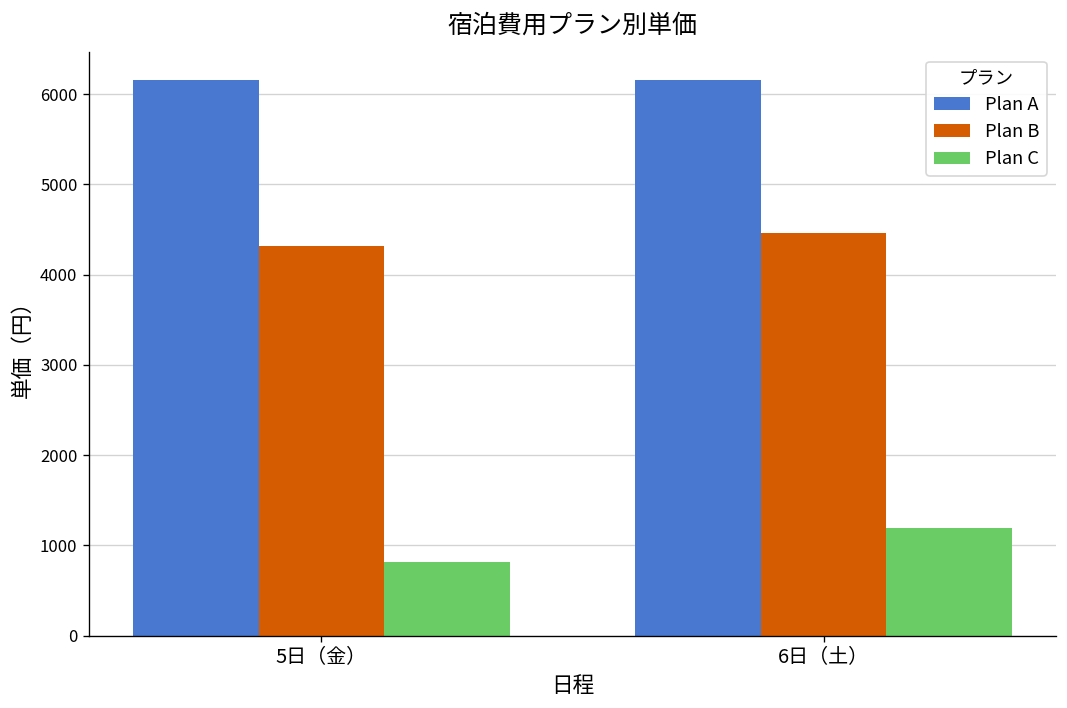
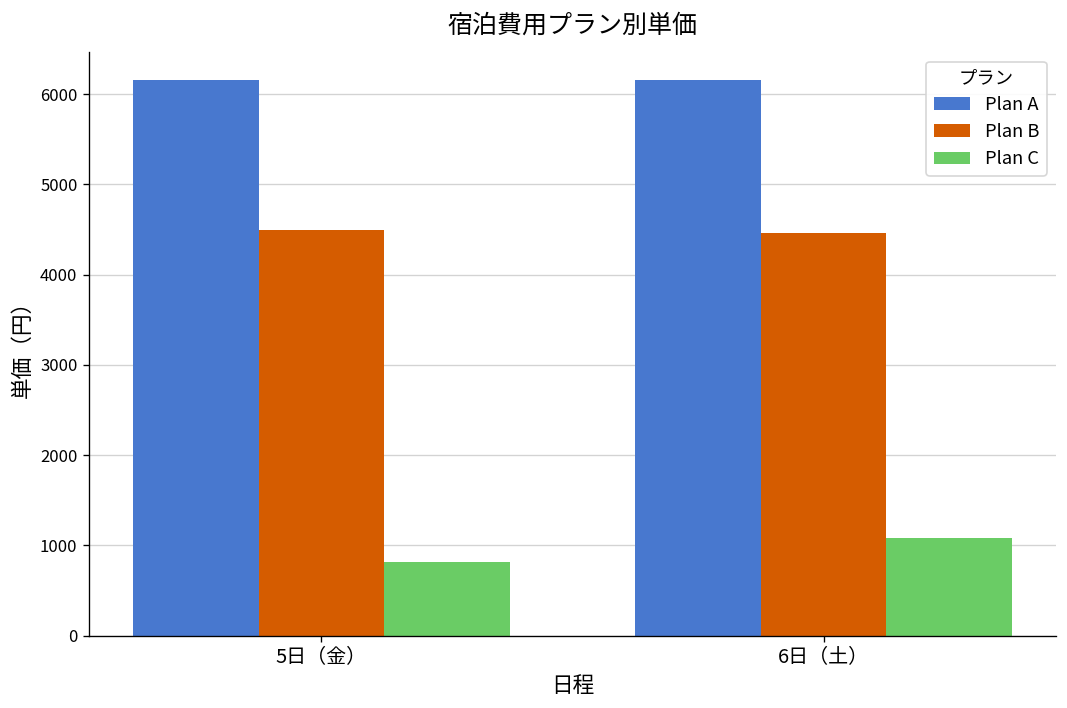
Plan B, 5日（金）: 4300 -> 4500
Plan C, 6日（土）: 1200 -> 1100
